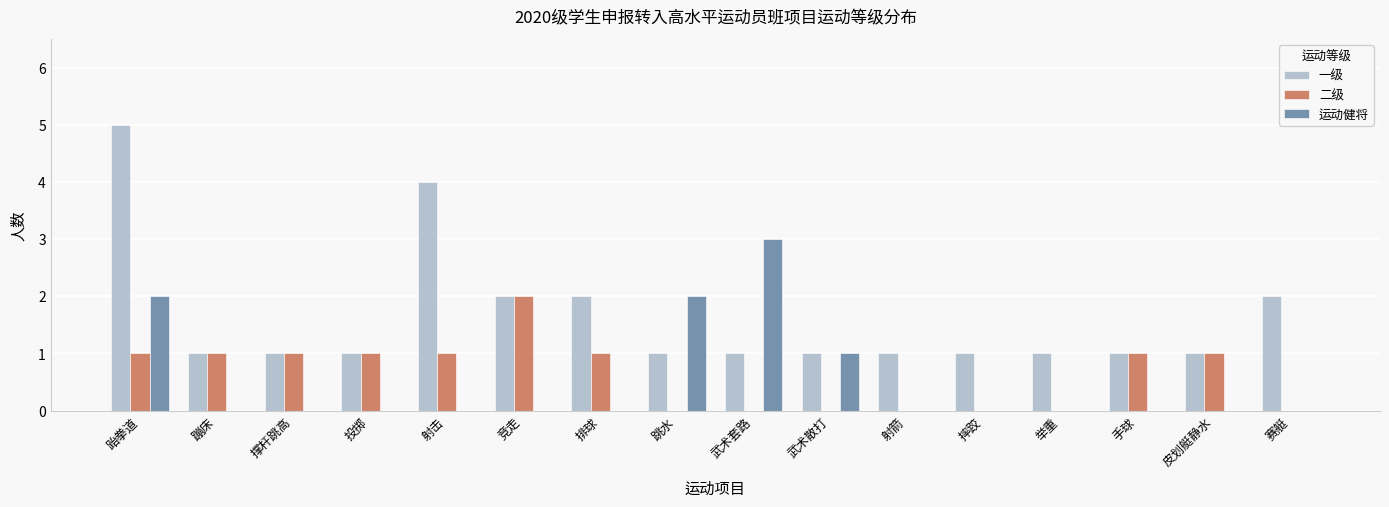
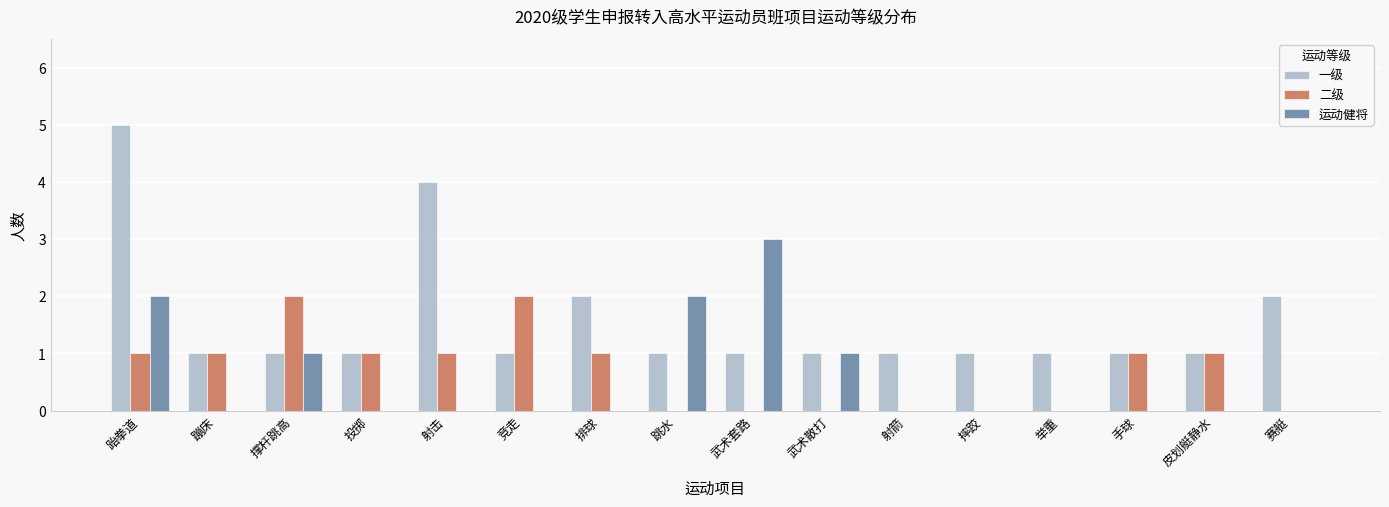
二级, 撑杆跳高: 1 -> 2
运动健将, 撑杆跳高: 0 -> 1
一级, 竞走: 2 -> 1
